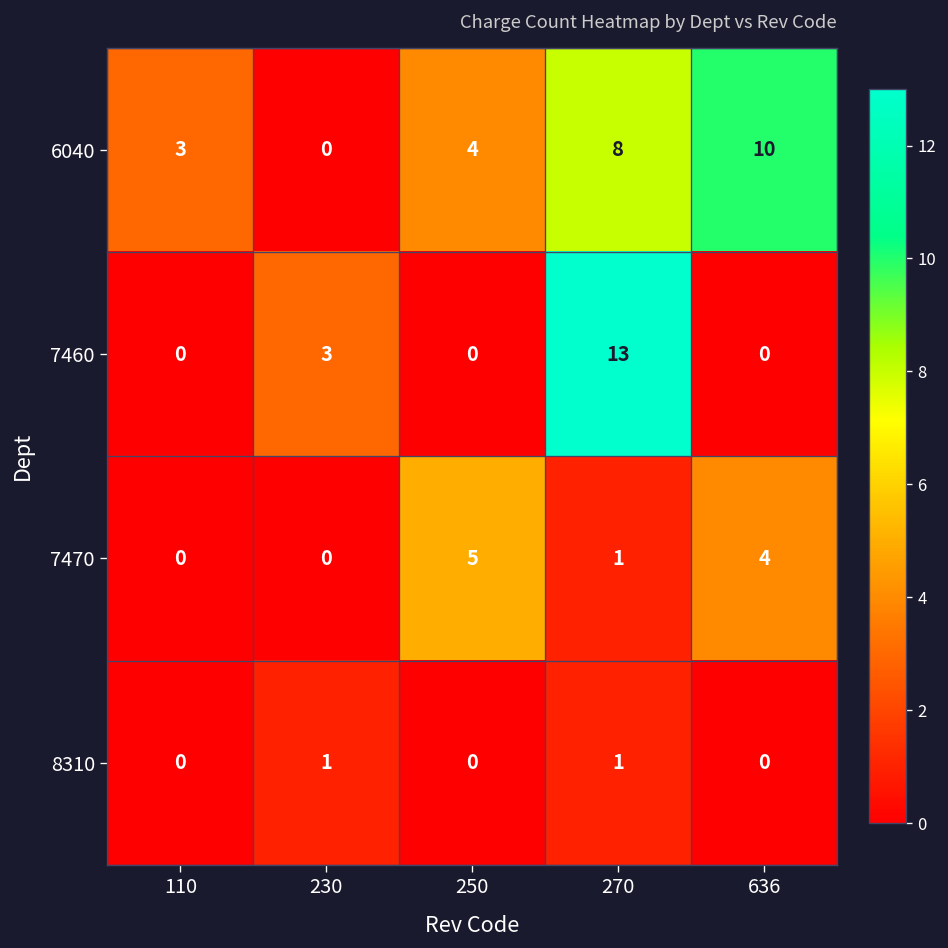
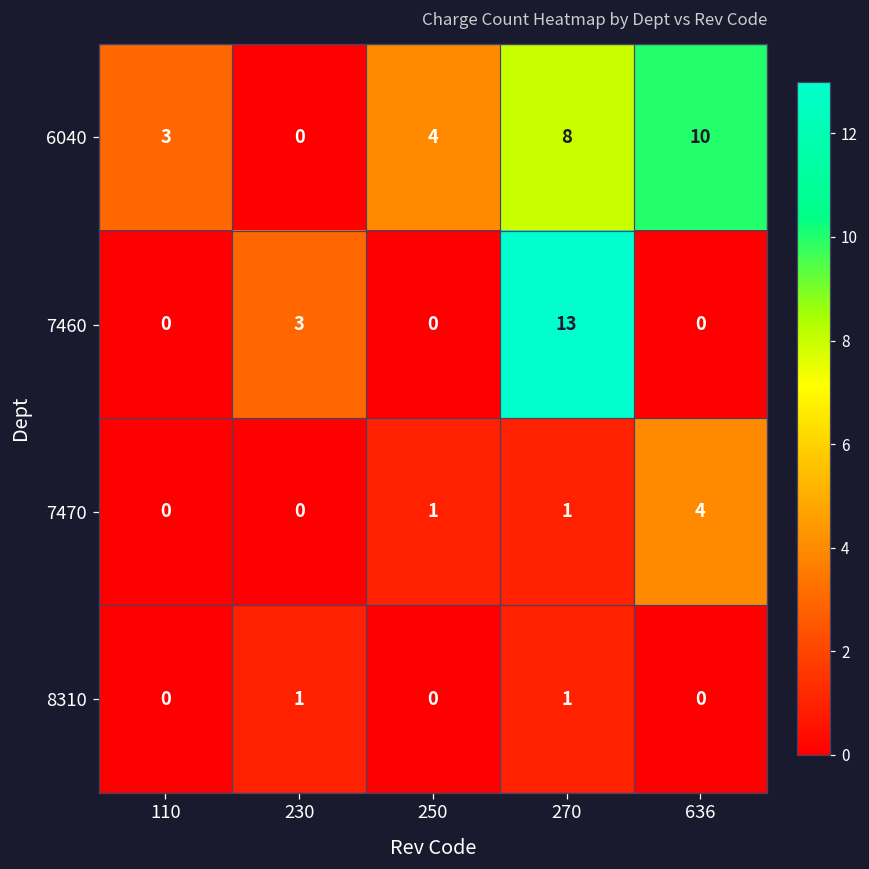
7470, 250: 5 -> 1
